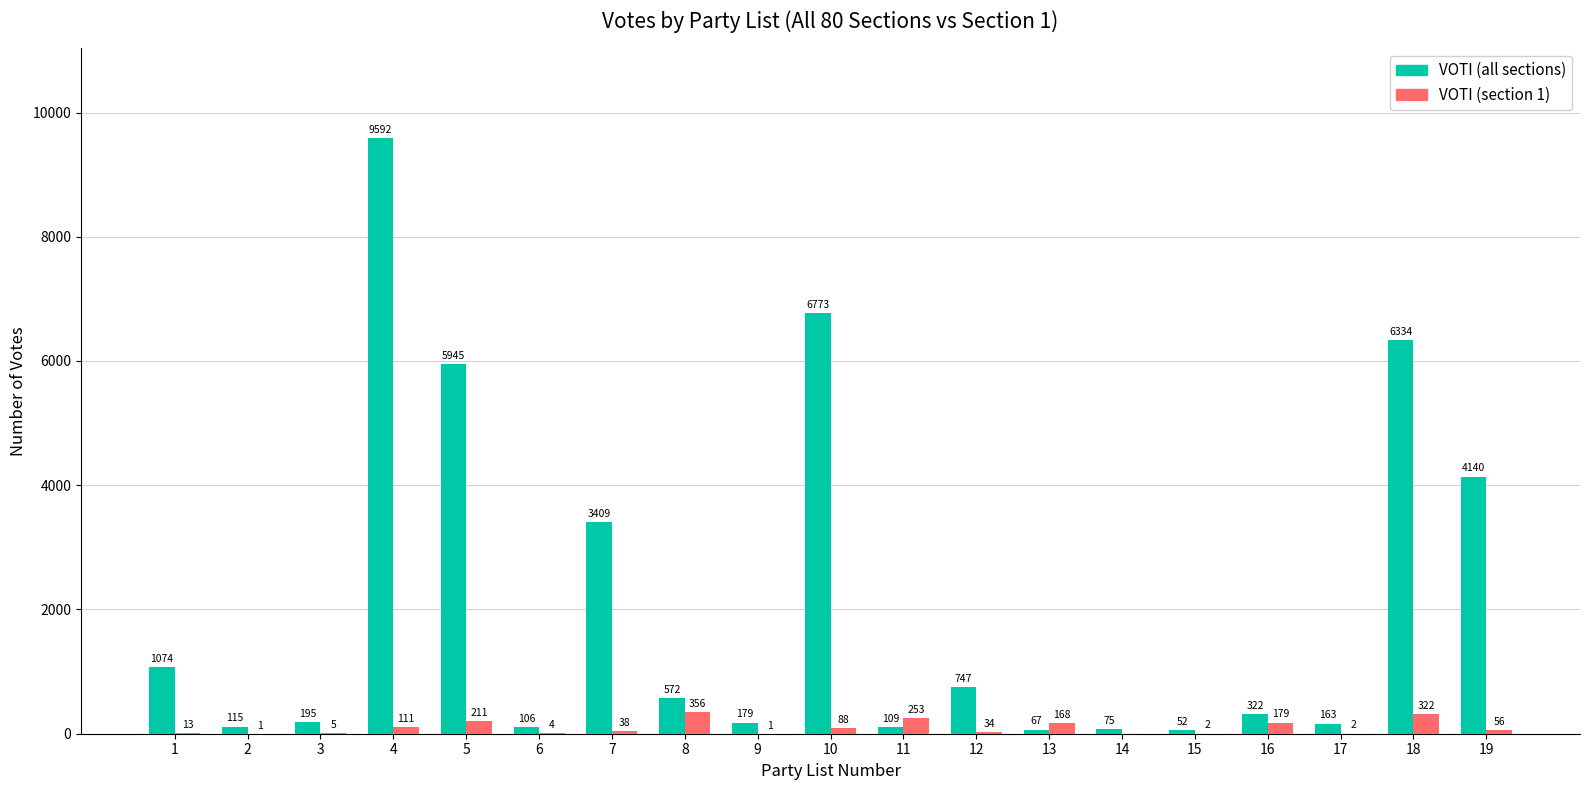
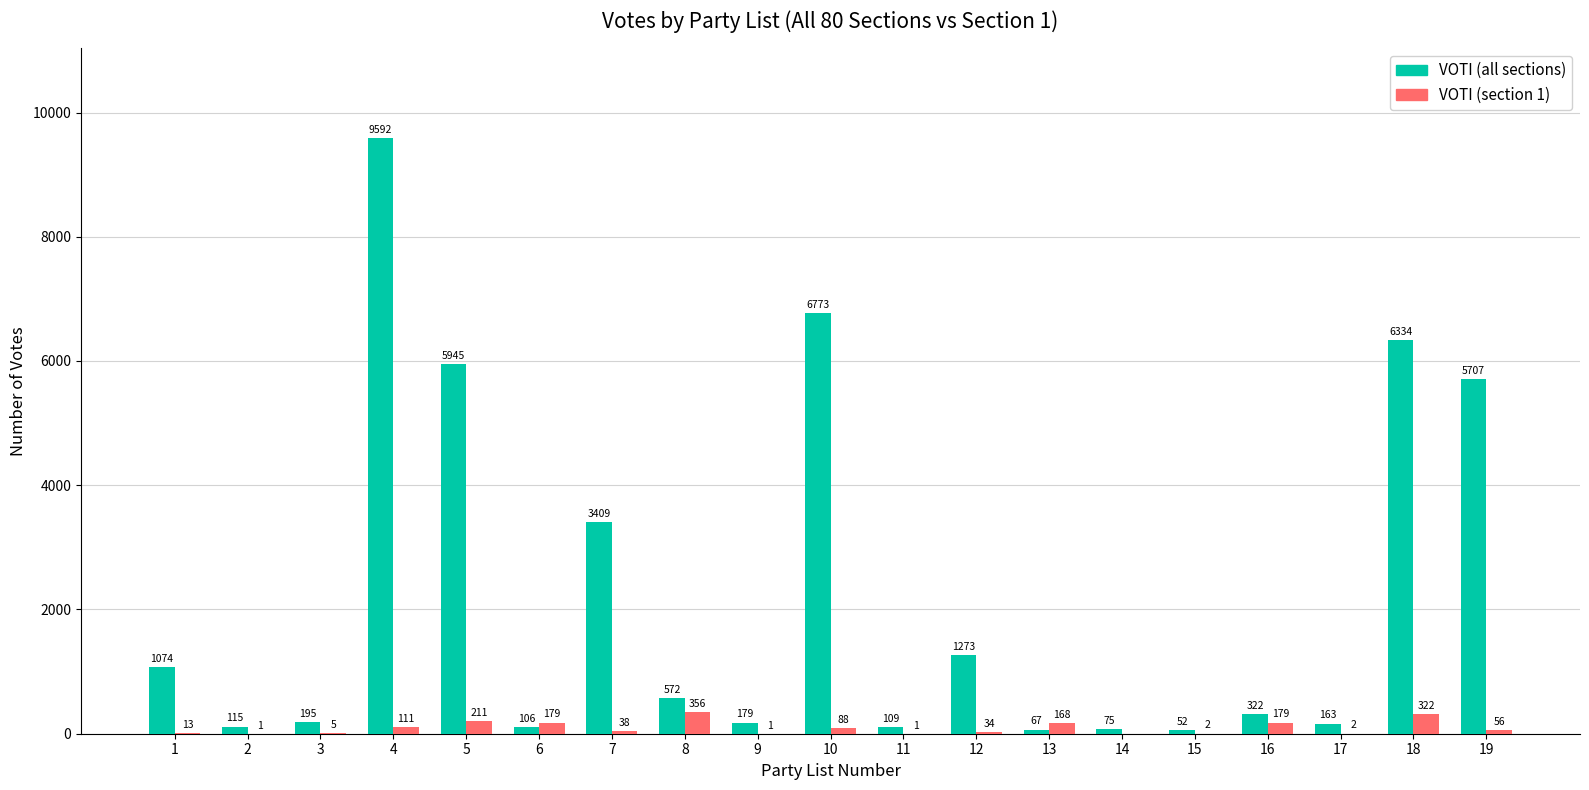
VOTI (section 1), 6: 4 -> 179
VOTI (section 1), 11: 253 -> 1
VOTI (all sections), 12: 747 -> 1273
VOTI (all sections), 19: 4140 -> 5707
